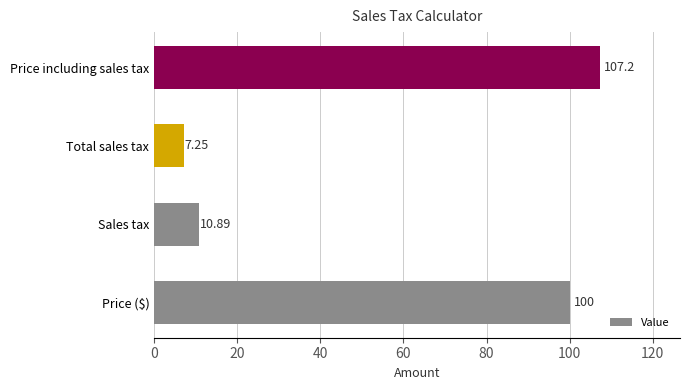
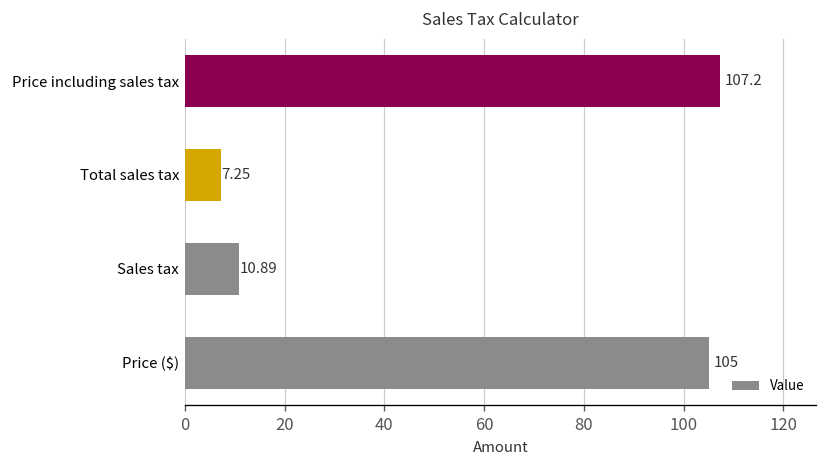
Price ($): 100 -> 105
